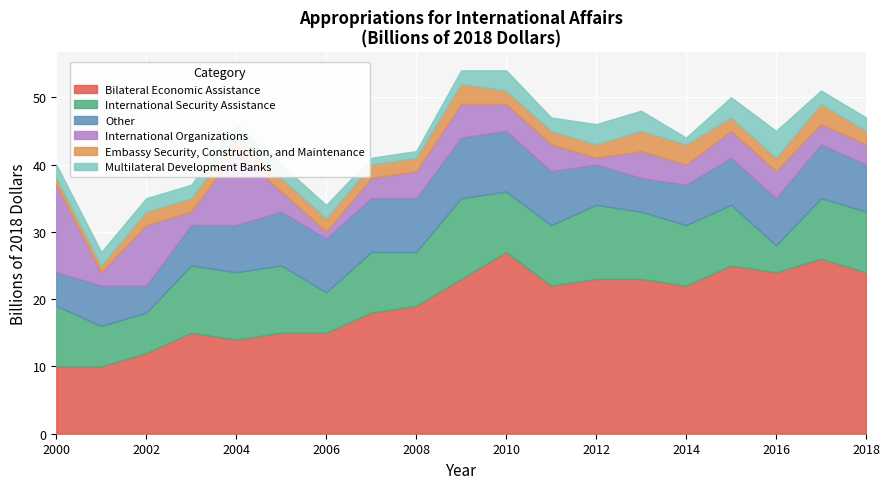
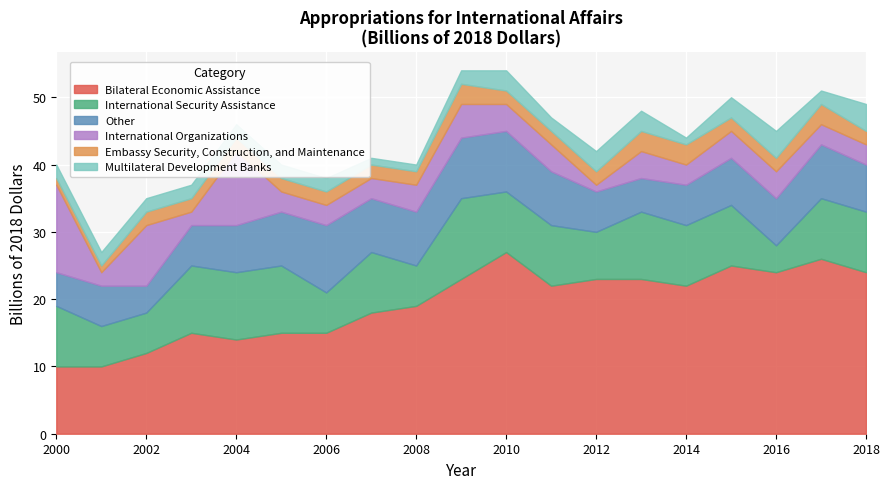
Other, 2006: 8 -> 10
International Organizations, 2006: 1 -> 3
International Security Assistance, 2008: 8 -> 6
International Security Assistance, 2012: 11 -> 7
Multilateral Development Banks, 2018: 2 -> 4
